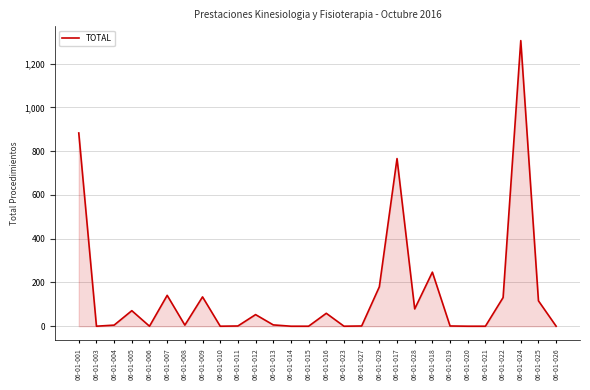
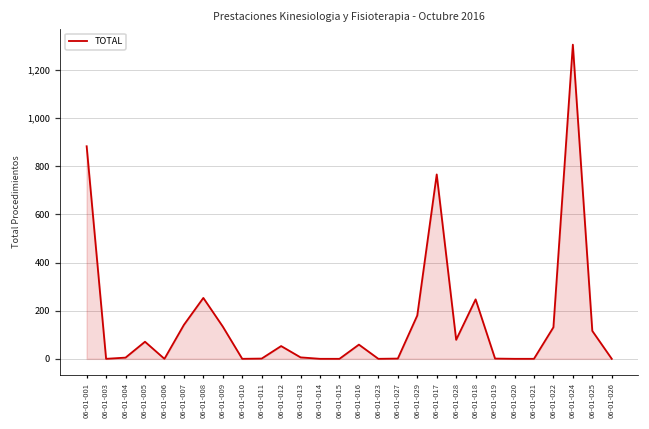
06-01-008: 10 -> 250
